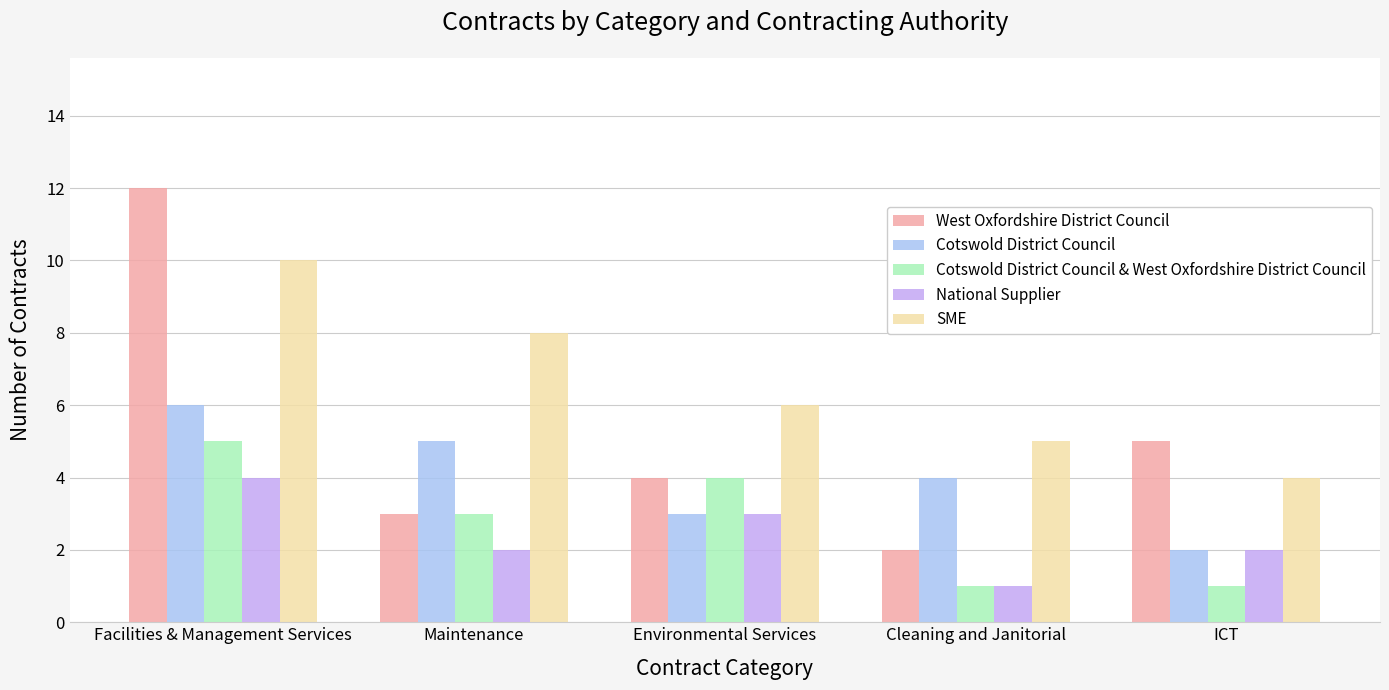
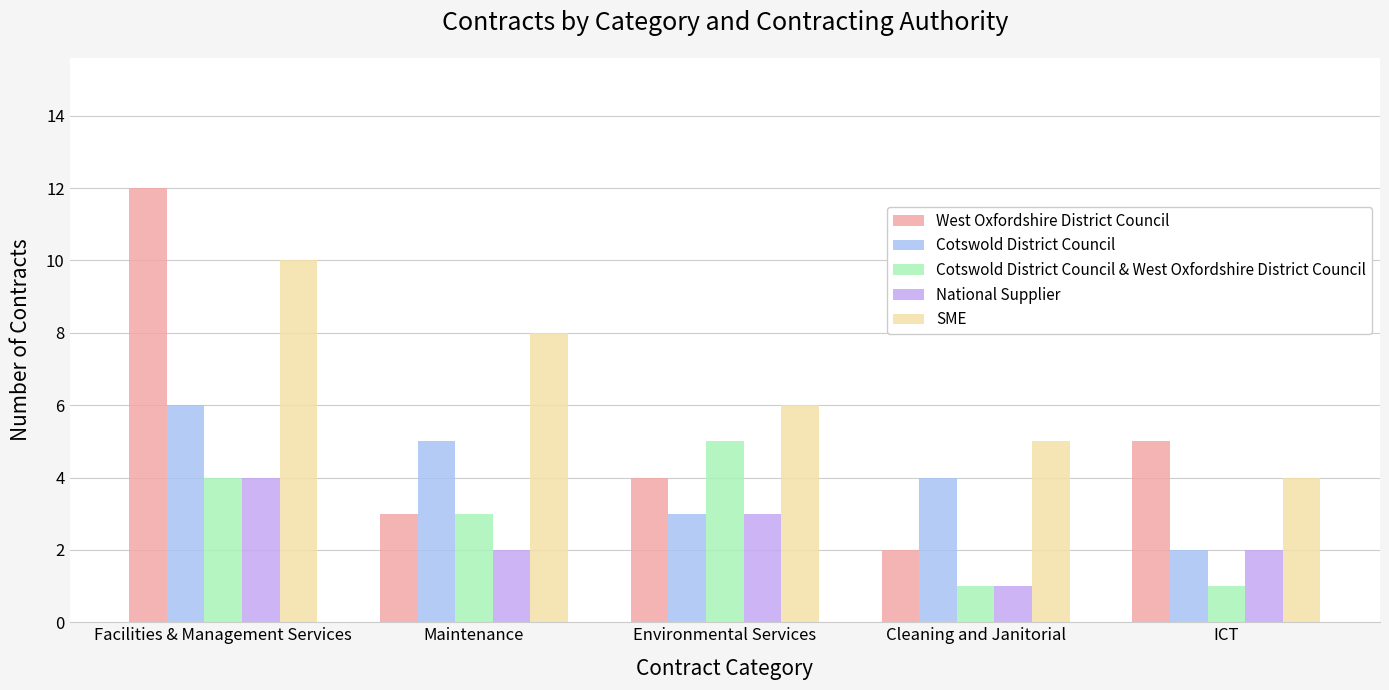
Cotswold District Council & West Oxfordshire District Council, Facilities & Management Services: 5 -> 4
Cotswold District Council & West Oxfordshire District Council, Environmental Services: 4 -> 5
